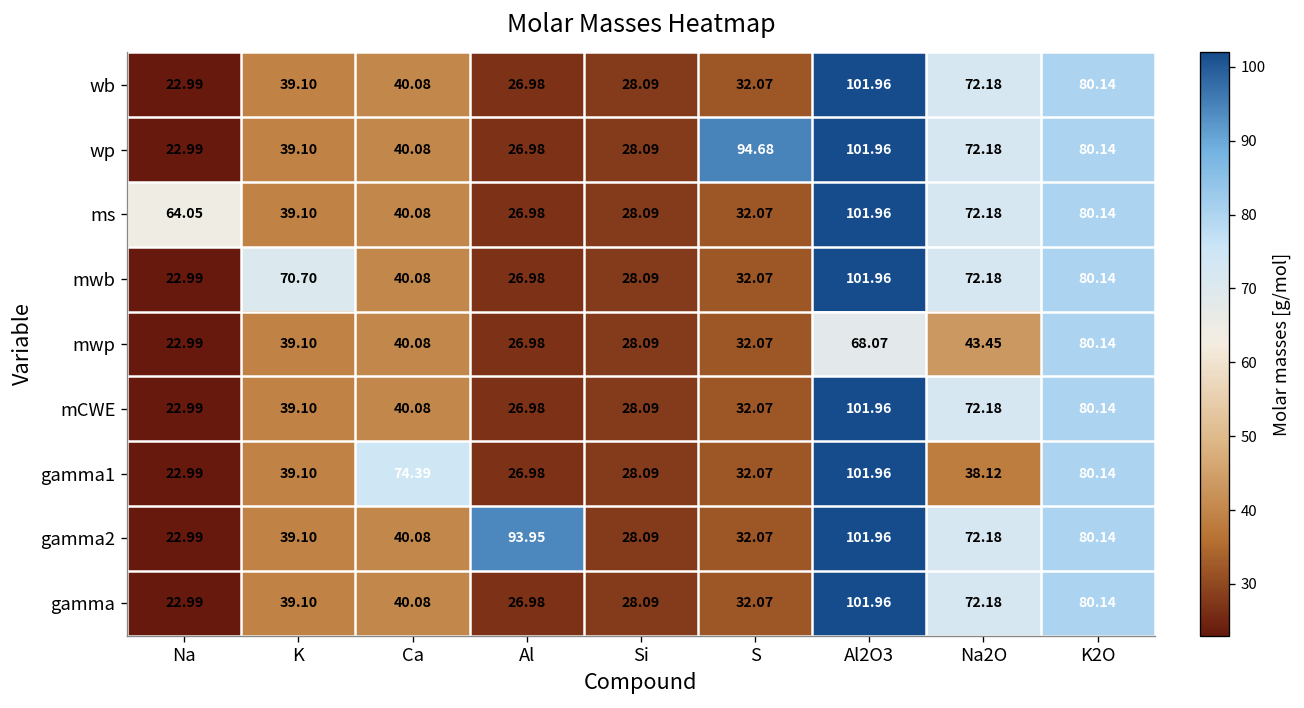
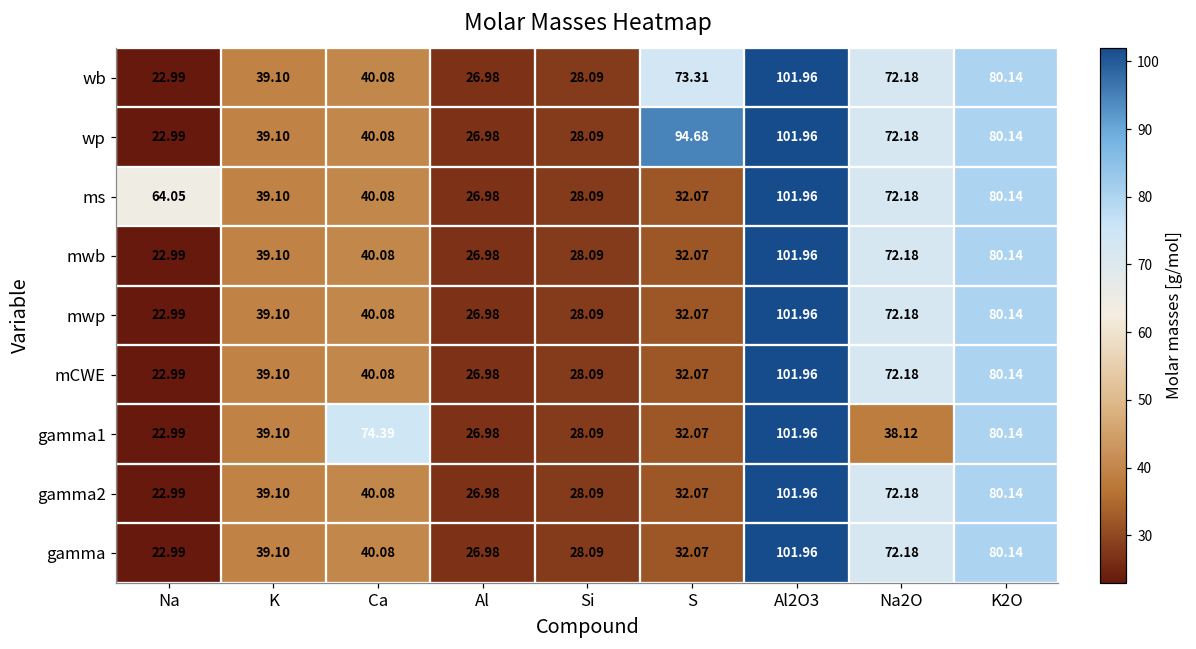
wb, S: 32.07 -> 73.31
mwb, K: 70.70 -> 39.10
mwp, Al2O3: 68.07 -> 101.96
mwp, Na2O: 43.45 -> 72.18
gamma2, Al: 93.95 -> 26.98
